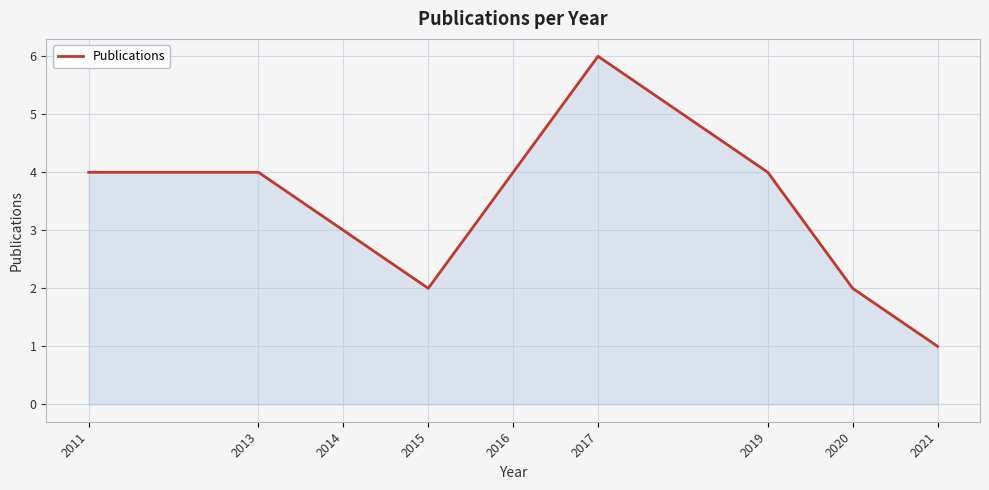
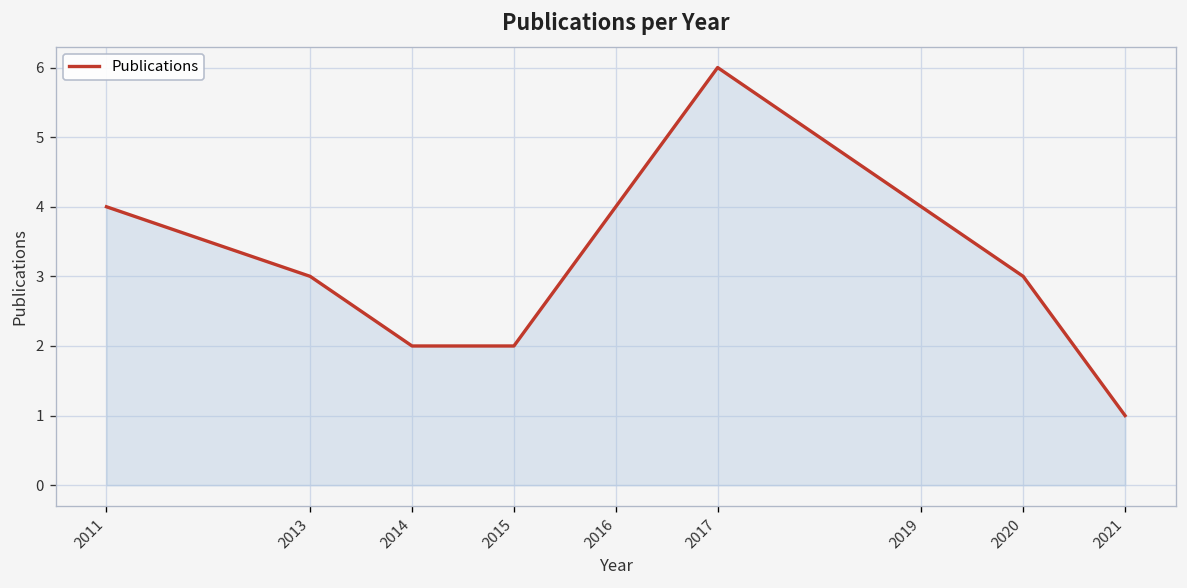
2013: 4 -> 3
2014: 3 -> 2
2020: 2 -> 3
